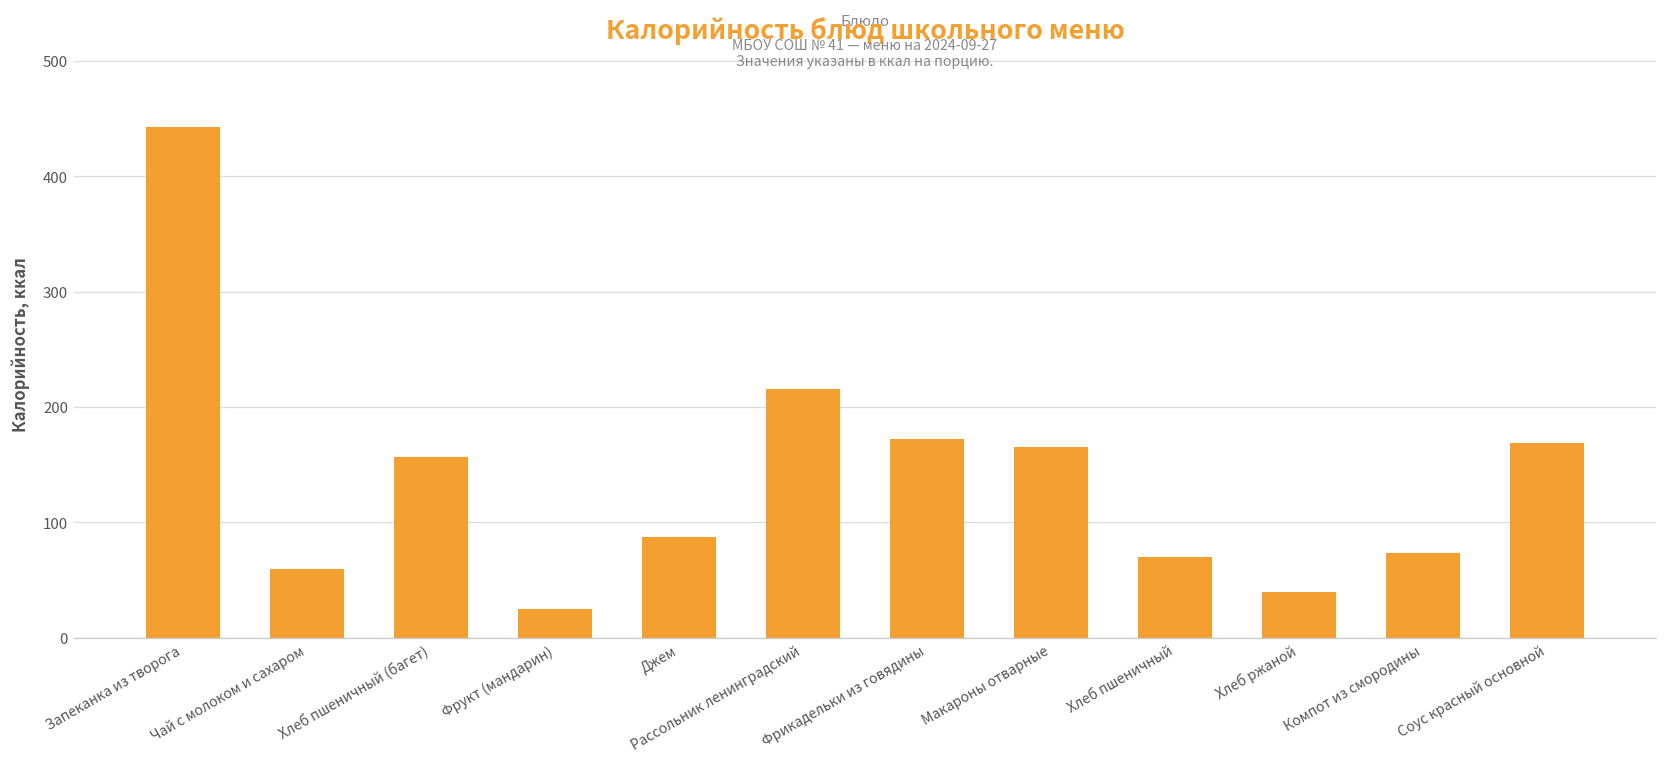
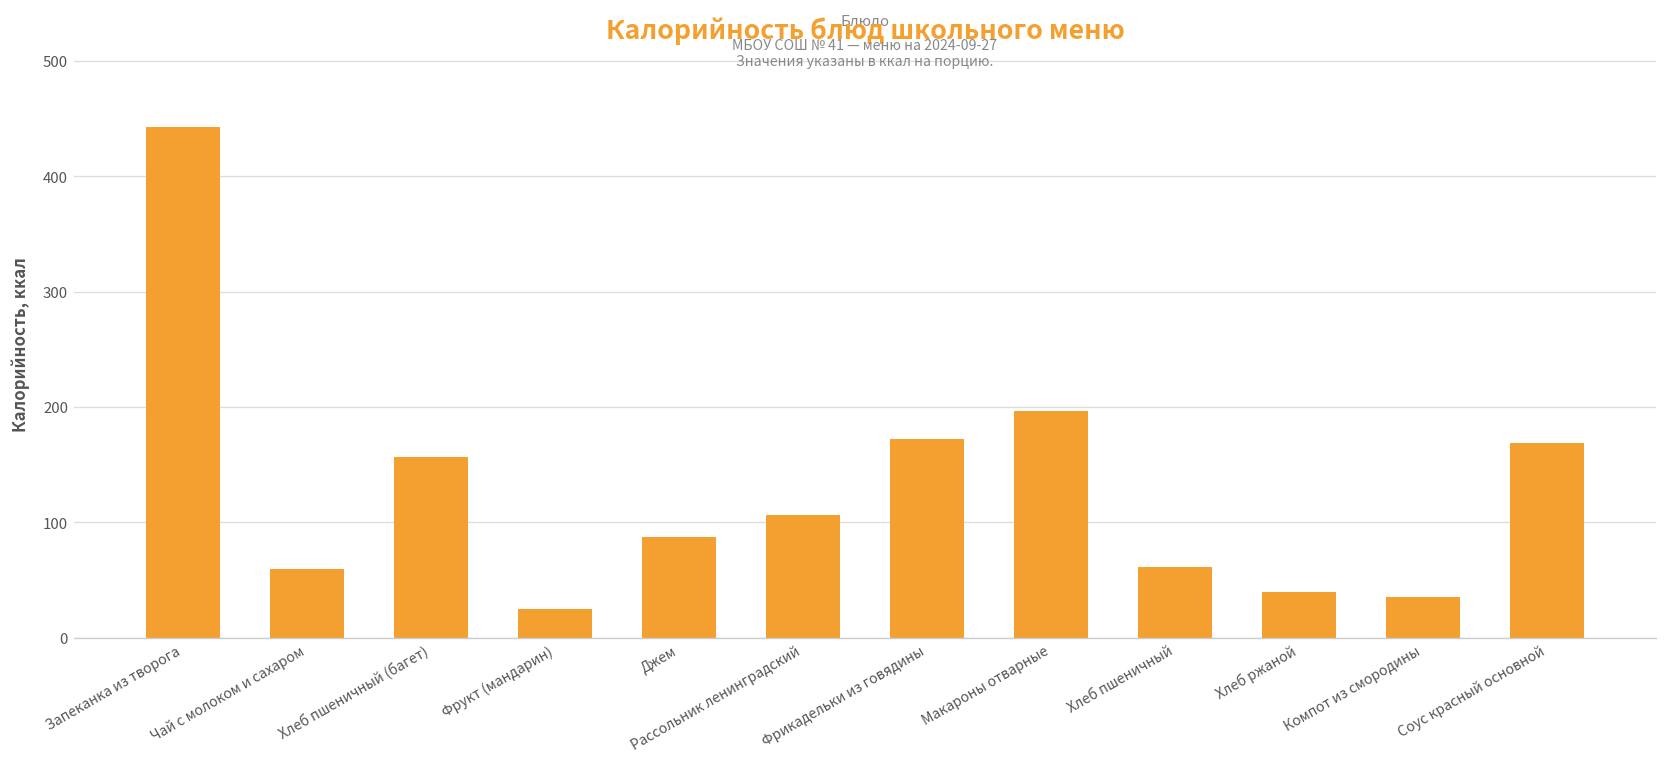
Рассольник ленинградский: 220 -> 110
Макароны отварные: 170 -> 200
Хлеб пшеничный: 70 -> 60
Компот из смородины: 70 -> 40
